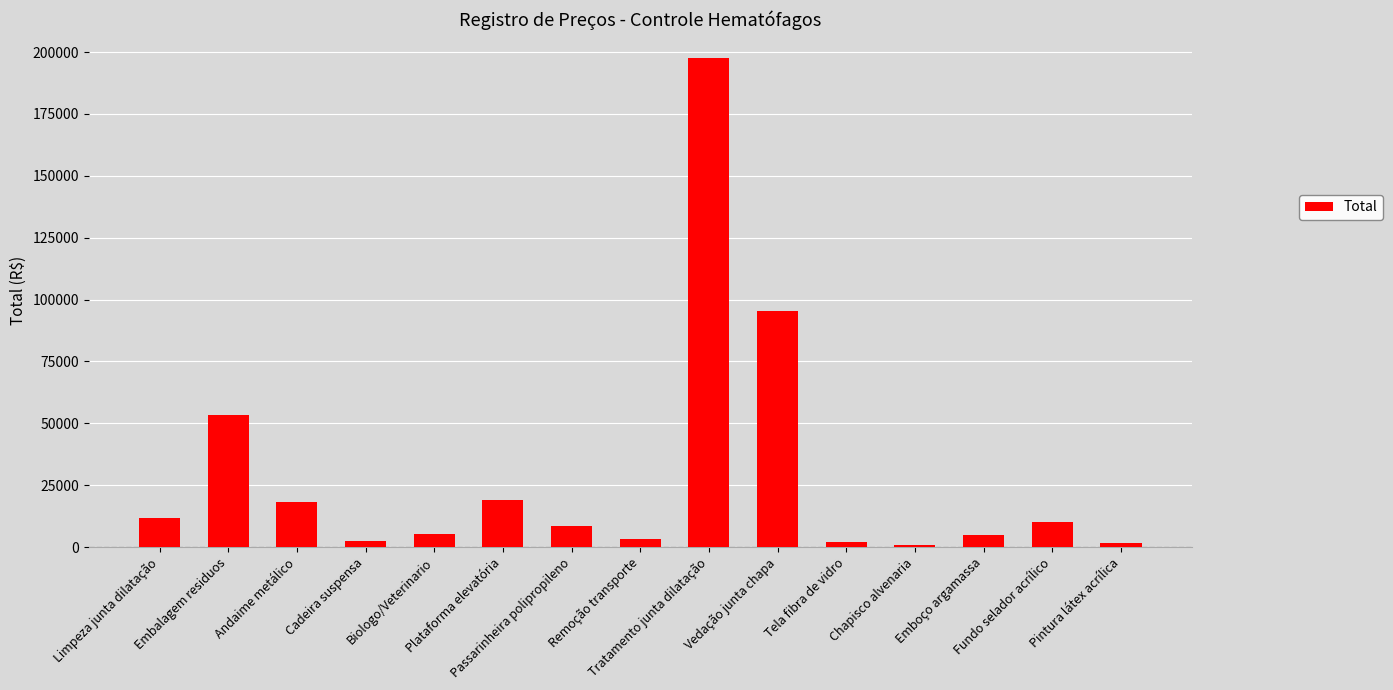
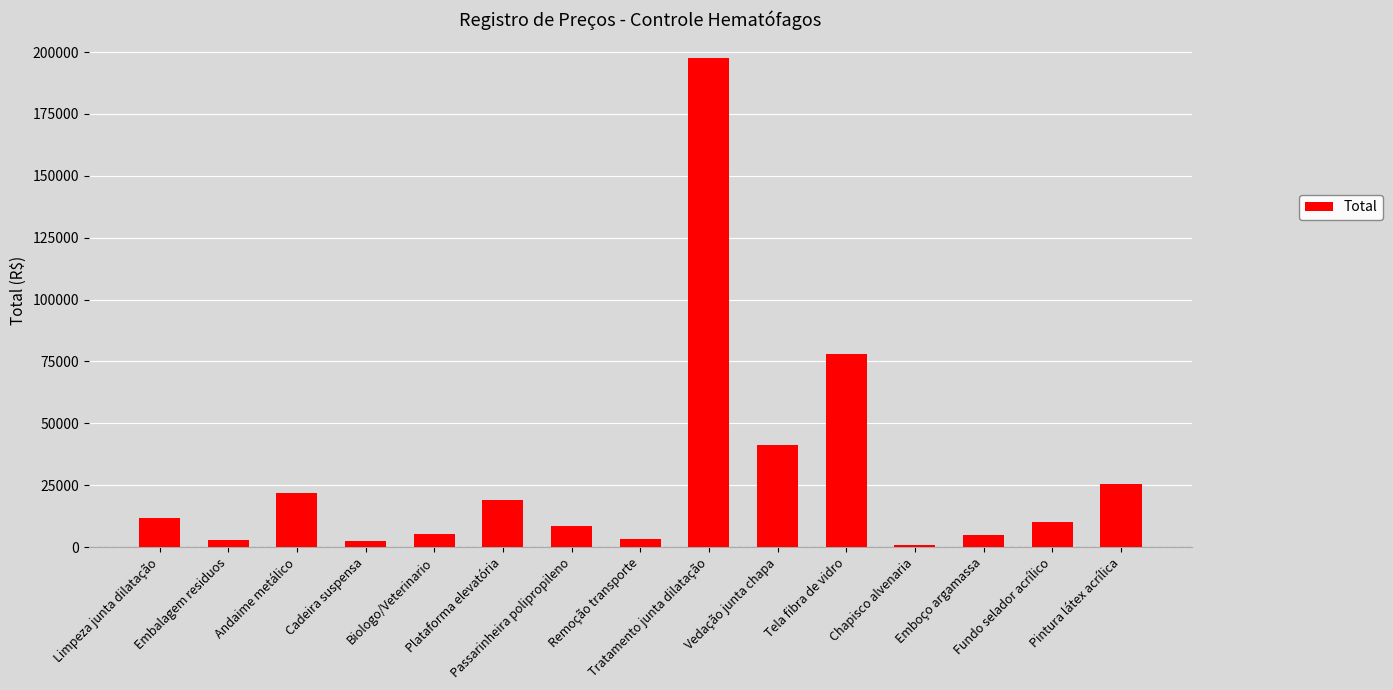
Embalagem residuos: 53000 -> 3000
Andaime metálico: 18000 -> 22000
Vedação junta chapa: 95000 -> 41000
Tela fibra de vidro: 2000 -> 78000
Pintura látex acrílica: 2000 -> 25000
